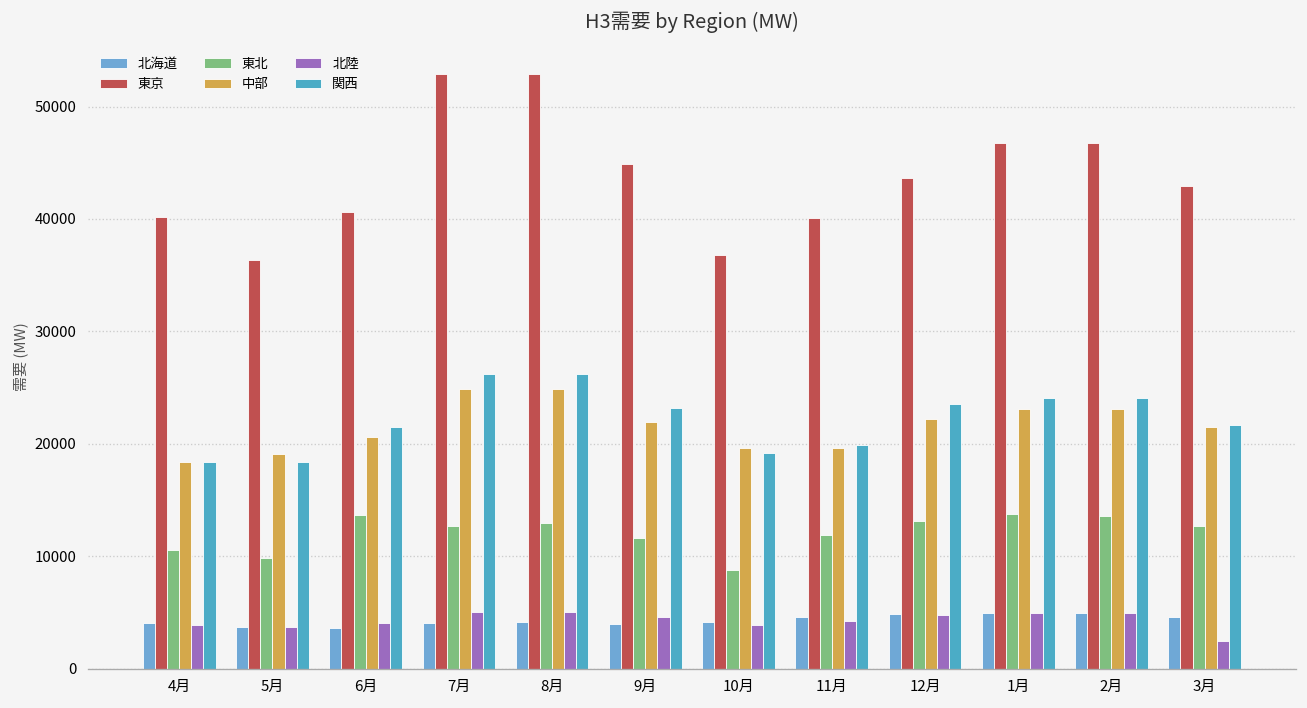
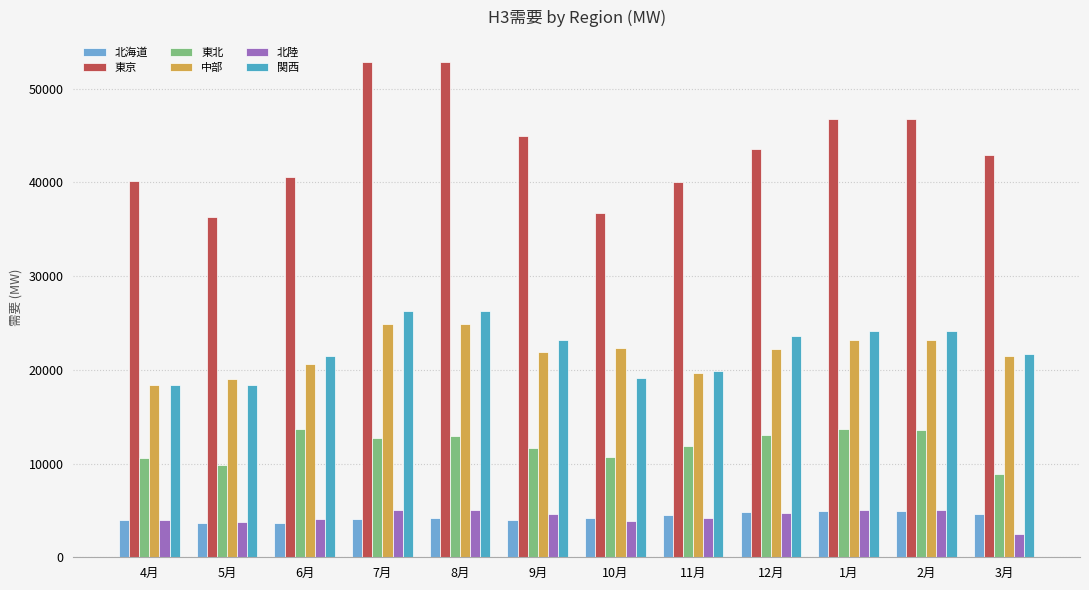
東北, 10月: 9000 -> 11000
中部, 10月: 20000 -> 22000
東北, 3月: 13000 -> 9000
